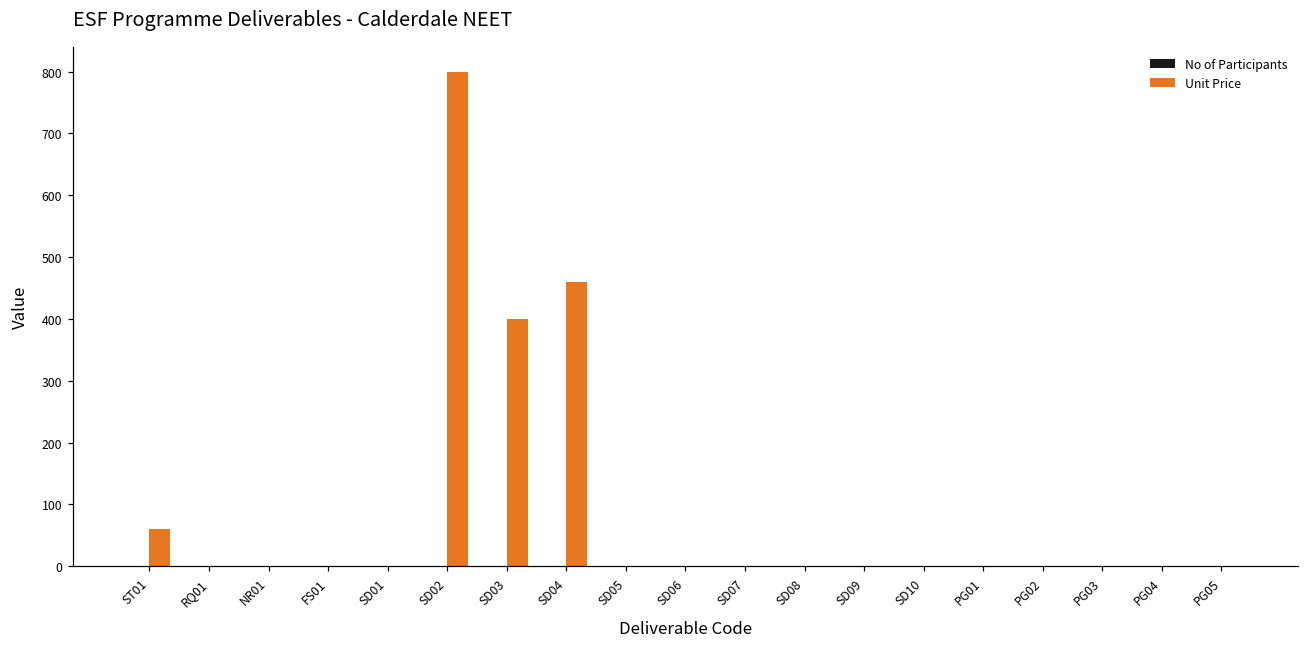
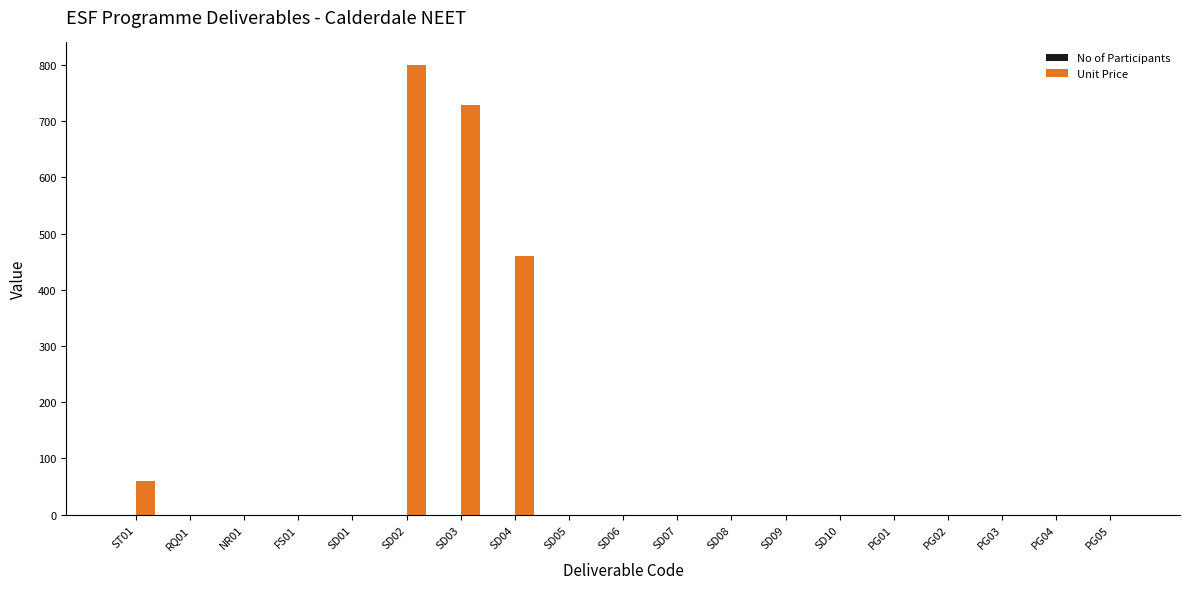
Unit Price, SD03: 400 -> 730
